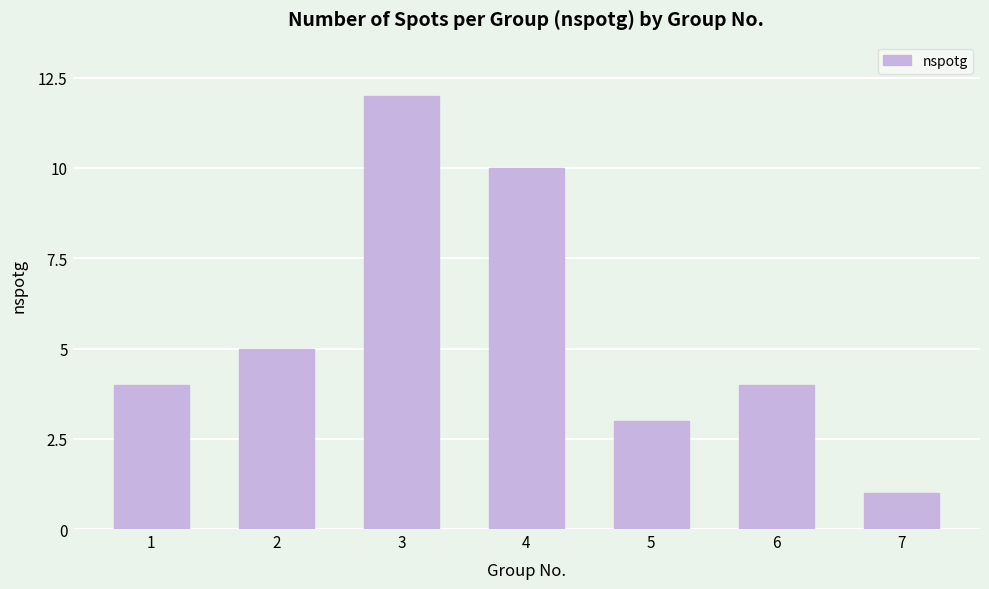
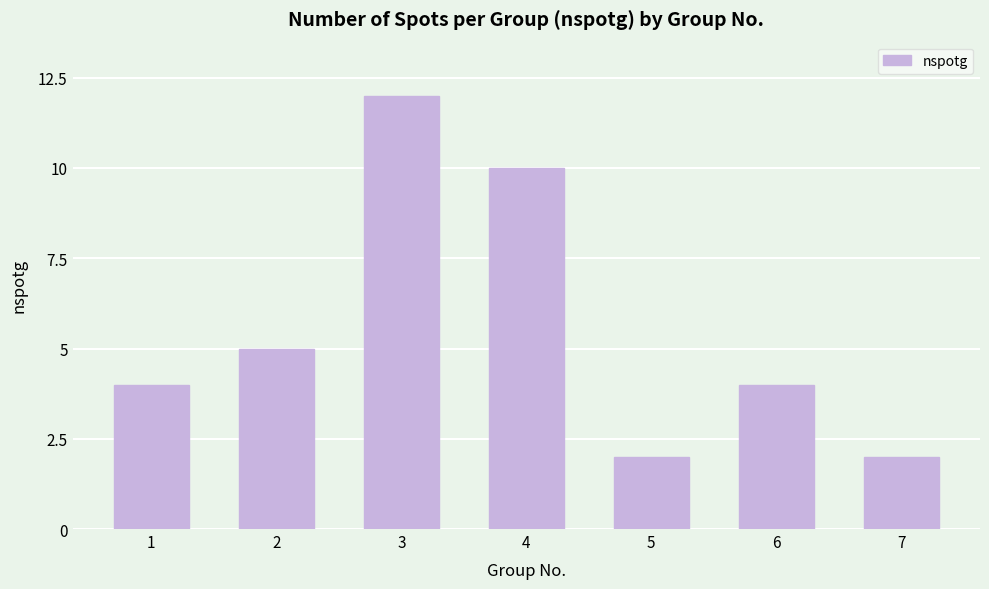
5: 3 -> 2
7: 1 -> 2
